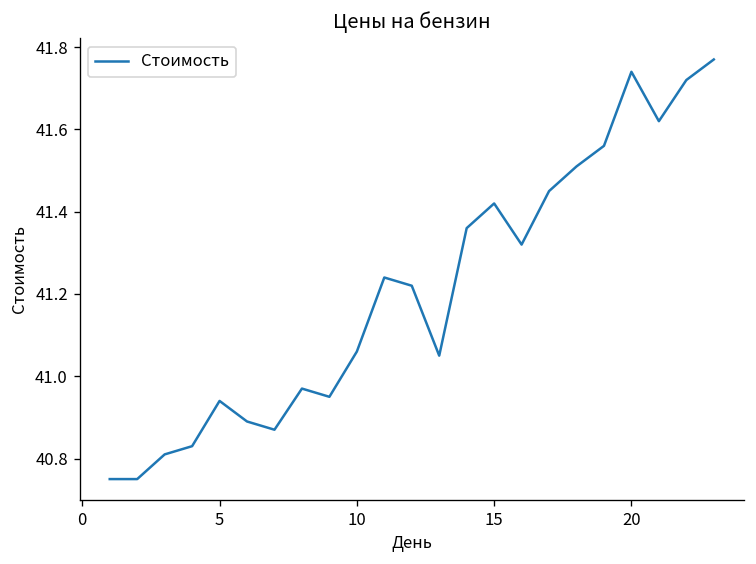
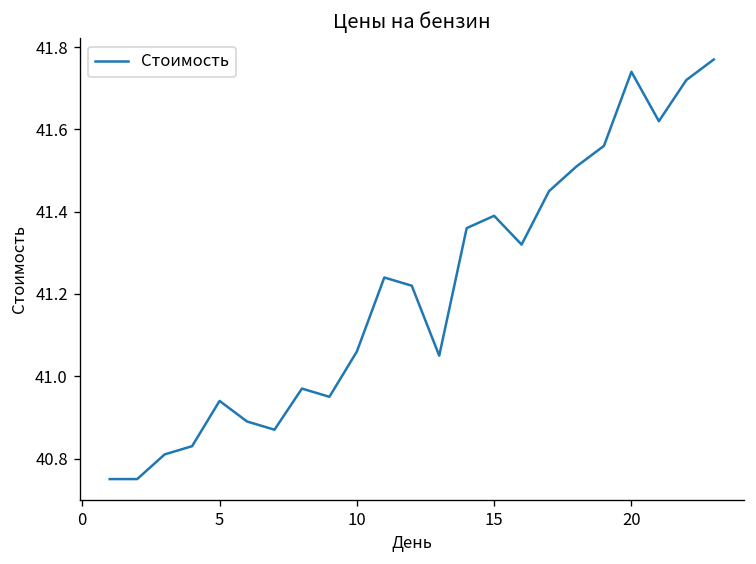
15: 41.42 -> 41.39
